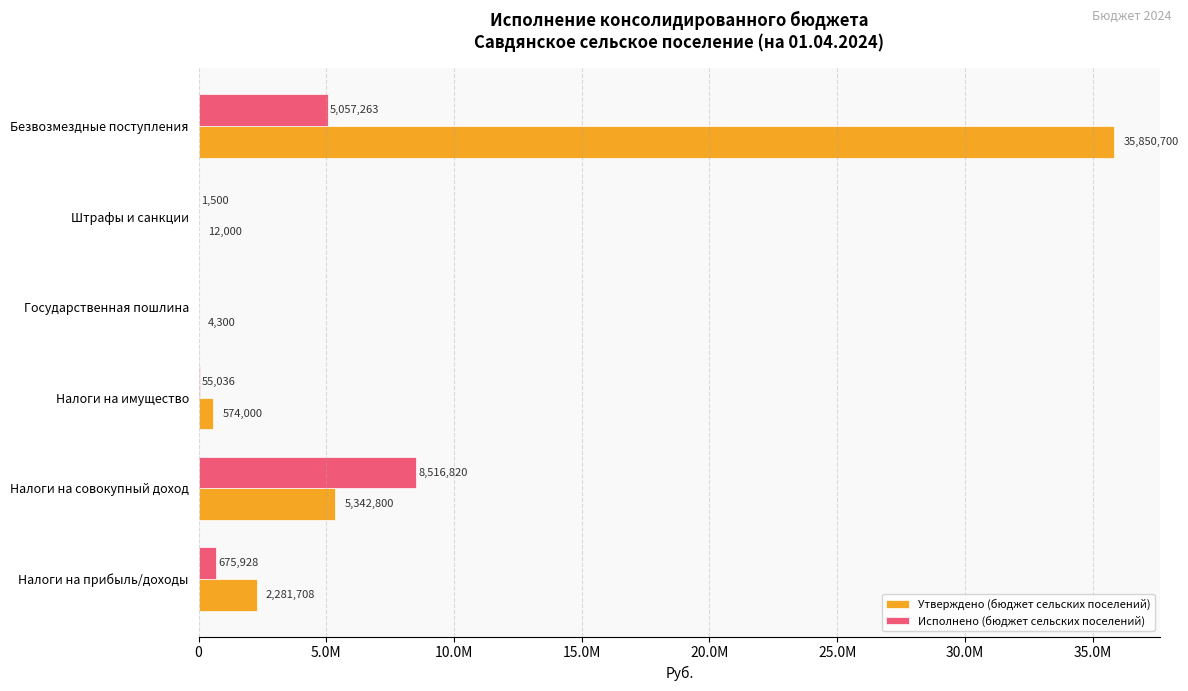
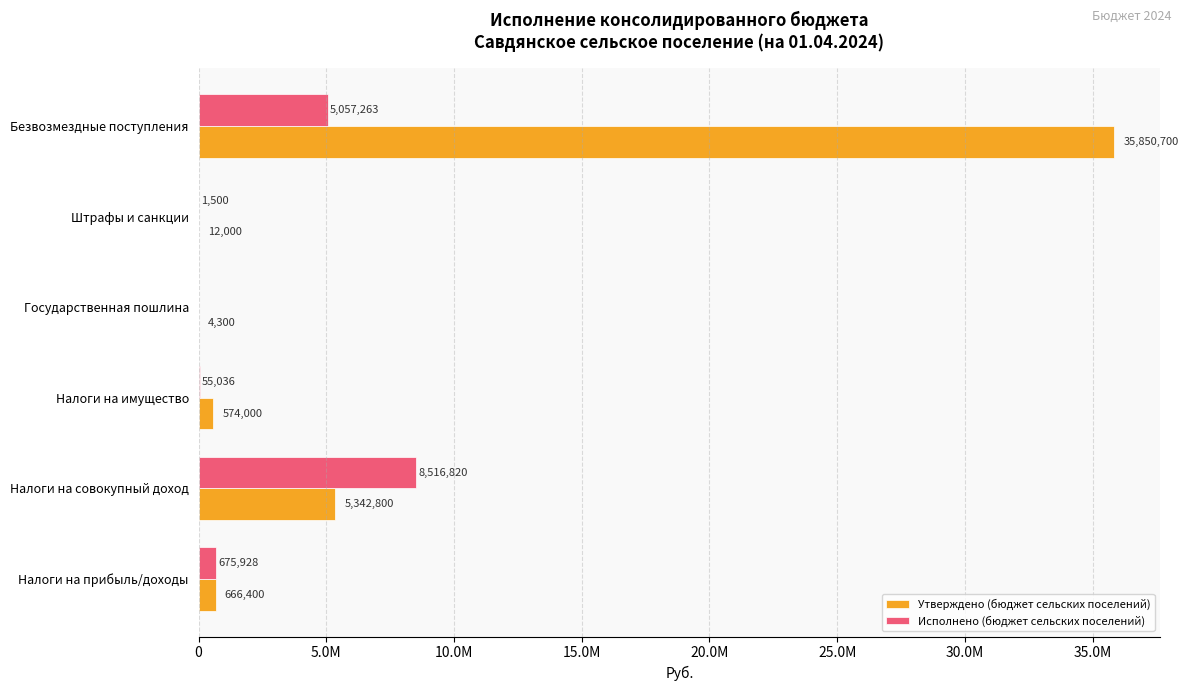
Утверждено (бюджет сельских поселений), Налоги на прибыль/доходы: 2,281,708 -> 666,400
